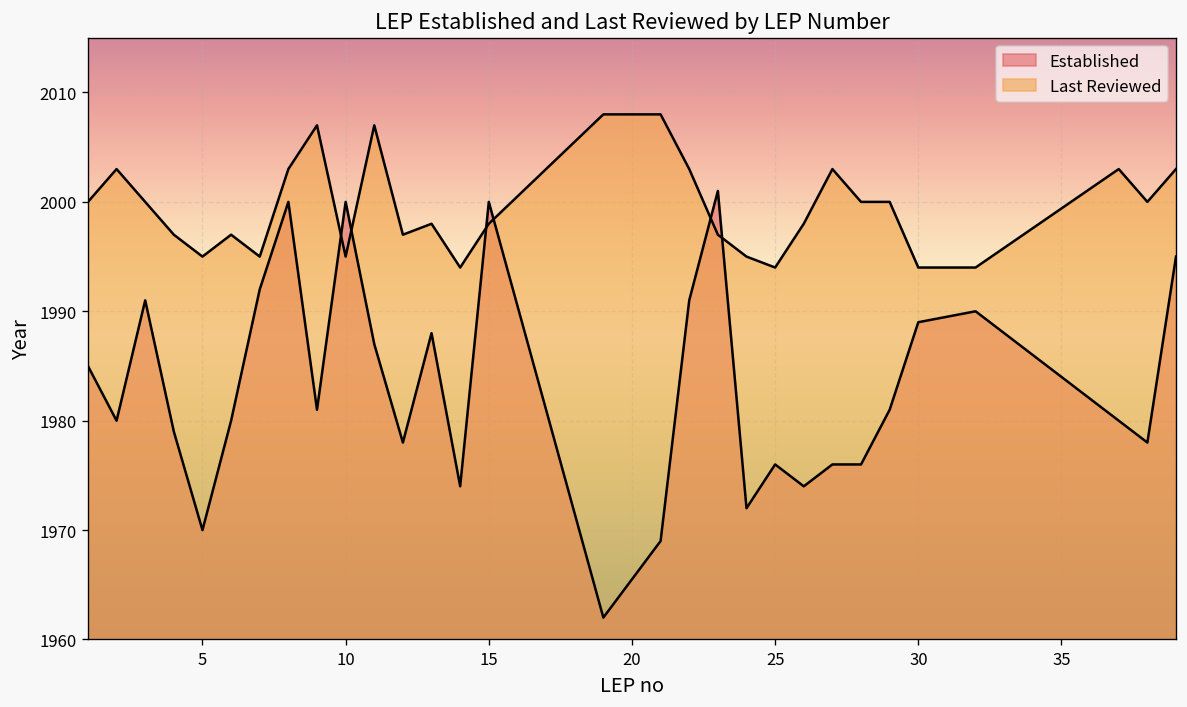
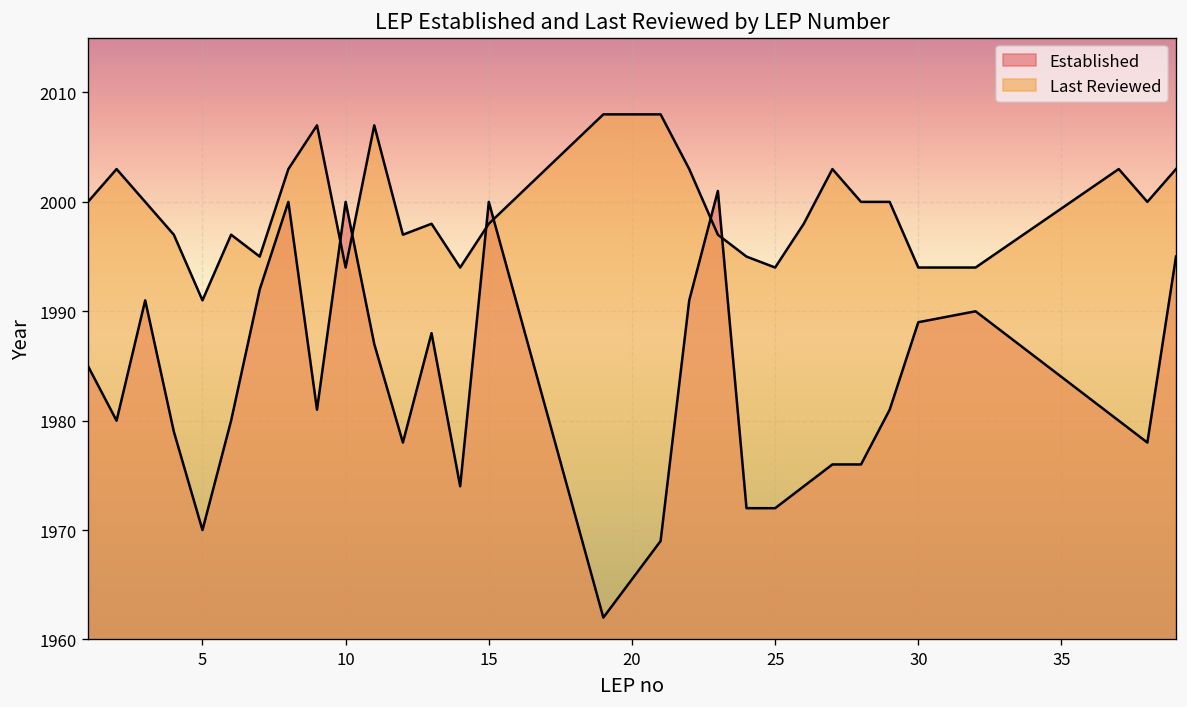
Last Reviewed, 5: 1995 -> 1991
Last Reviewed, 10: 1995 -> 1994
Established, 25: 1976 -> 1972
